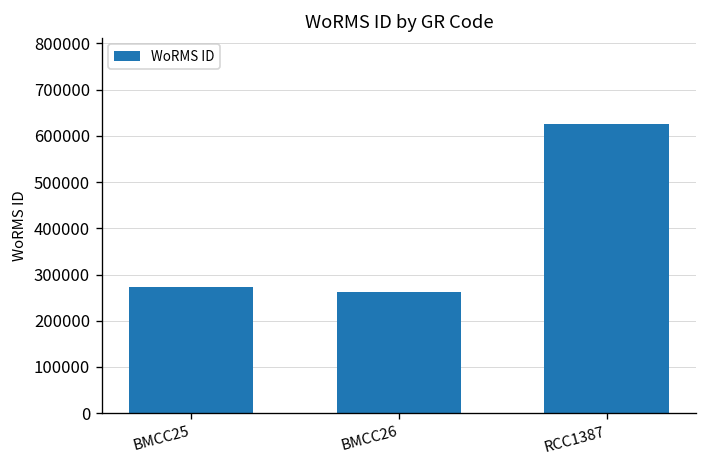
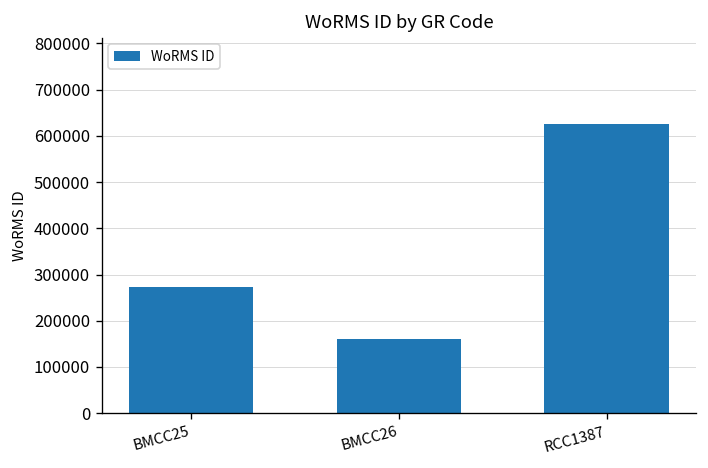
BMCC26: 260000 -> 160000
